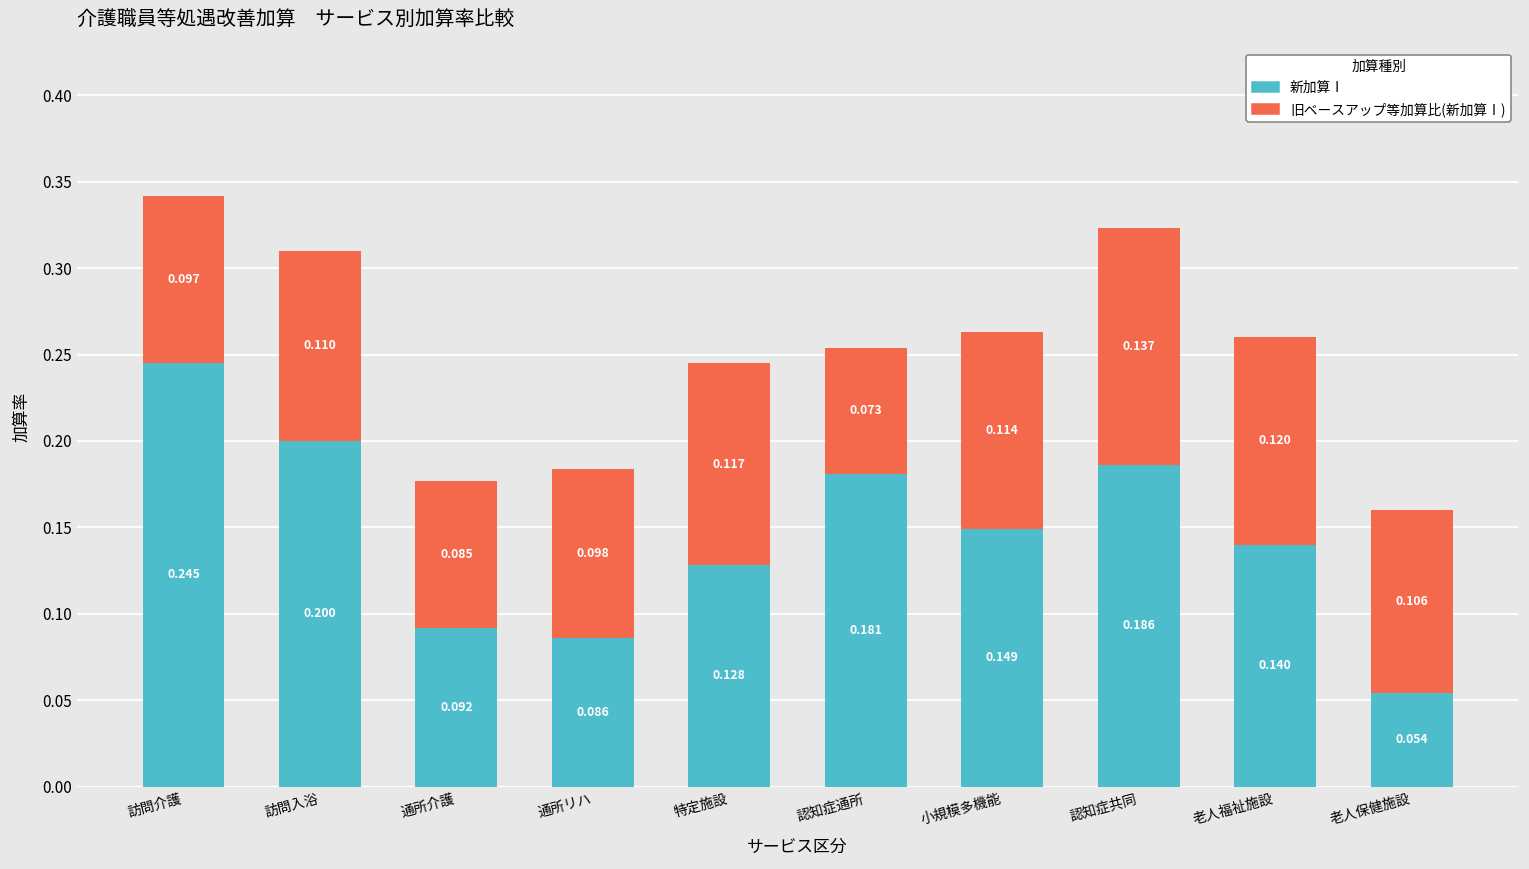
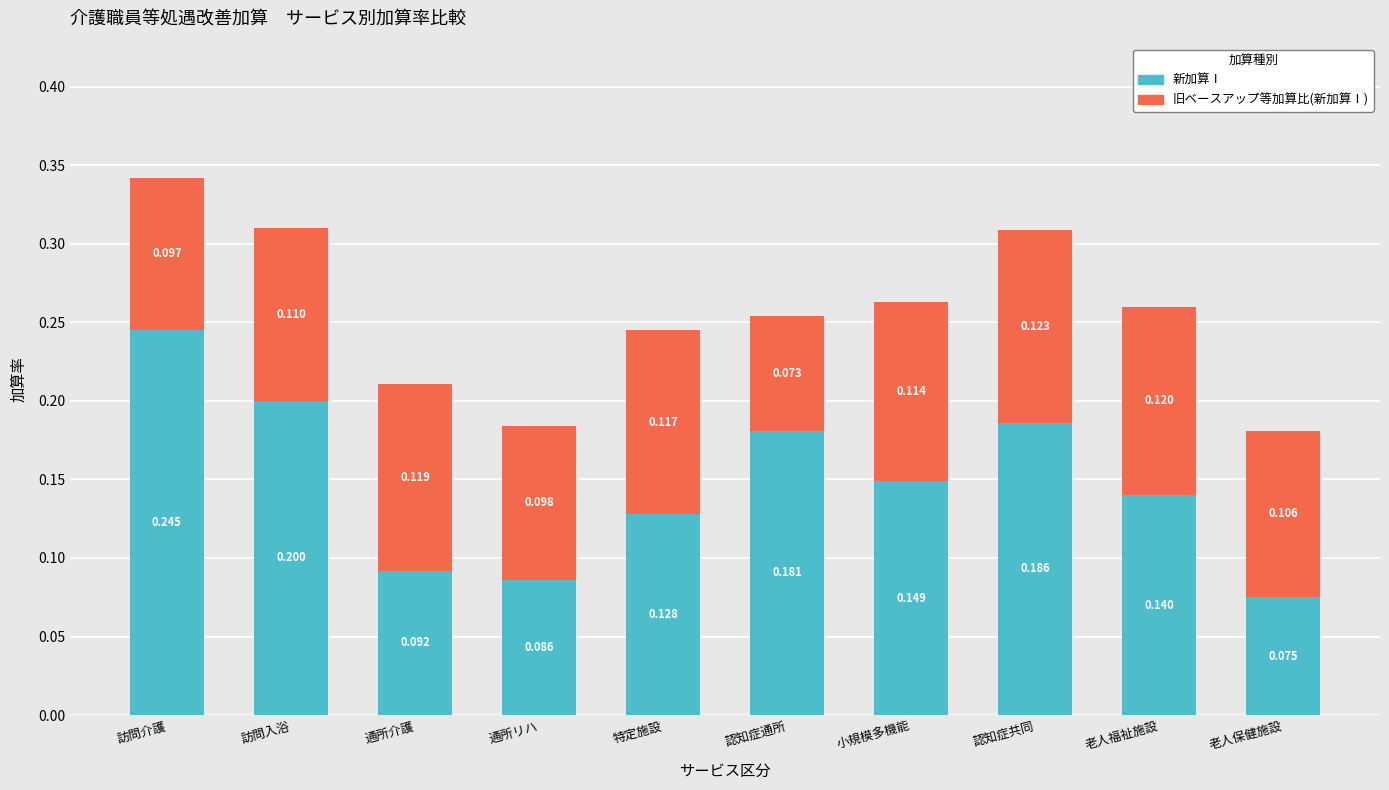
旧ベースアップ等加算比(新加算Ⅰ), 通所介護: 0.085 -> 0.119
旧ベースアップ等加算比(新加算Ⅰ), 認知症共同: 0.137 -> 0.123
新加算Ⅰ, 老人保健施設: 0.054 -> 0.075
